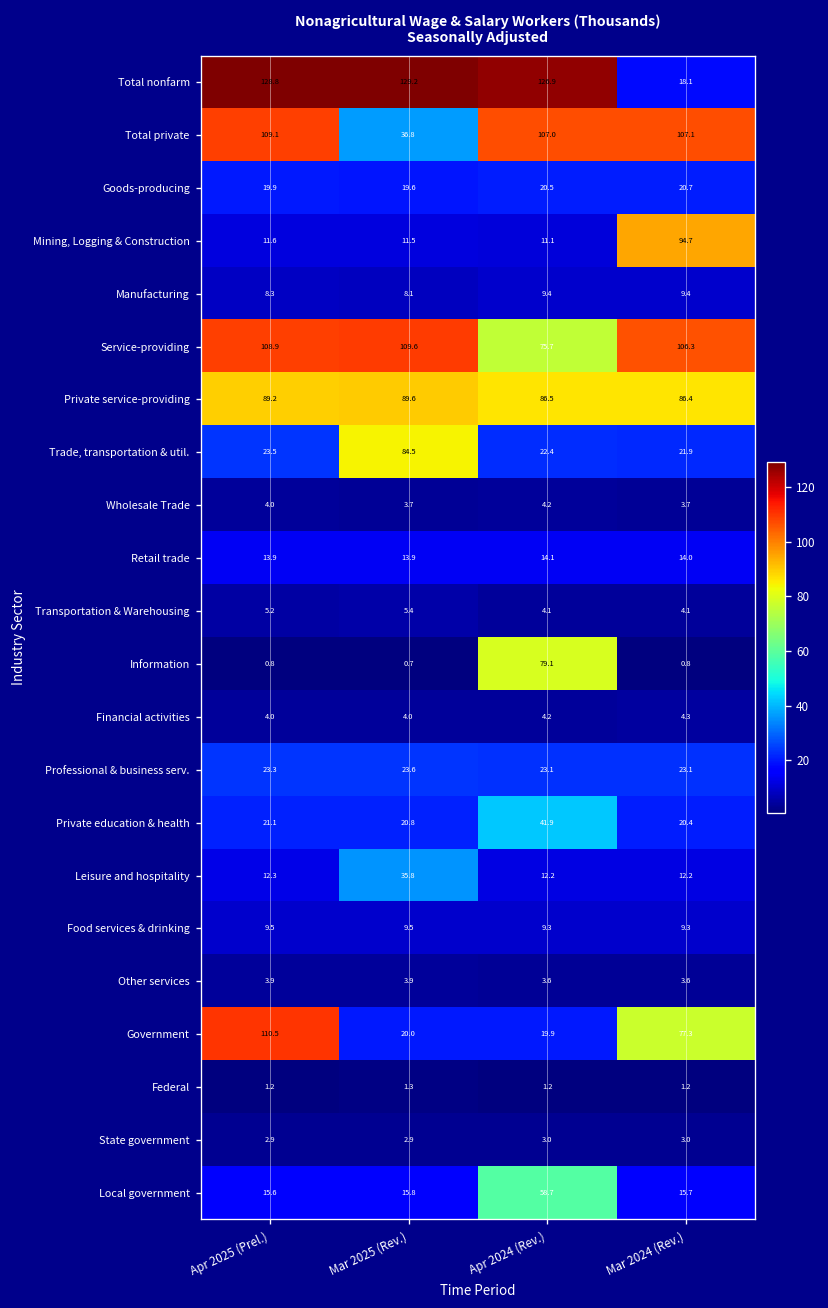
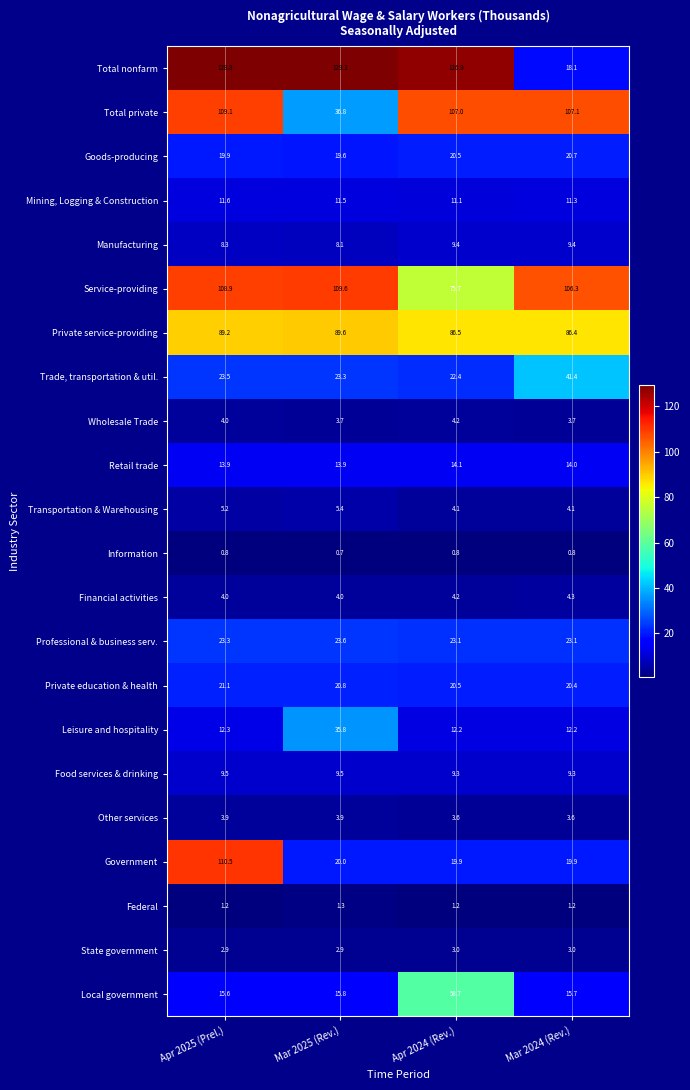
Mining, Logging & Construction, Mar 2024 (Rev.): 94.7 -> 11.3
Trade, transportation & util., Mar 2025 (Rev.): 84.5 -> 23.3
Trade, transportation & util., Mar 2024 (Rev.): 21.9 -> 41.4
Information, Apr 2024 (Rev.): 79.1 -> 0.8
Private education & health, Apr 2024 (Rev.): 41.9 -> 20.5
Government, Mar 2024 (Rev.): 77.3 -> 19.9
